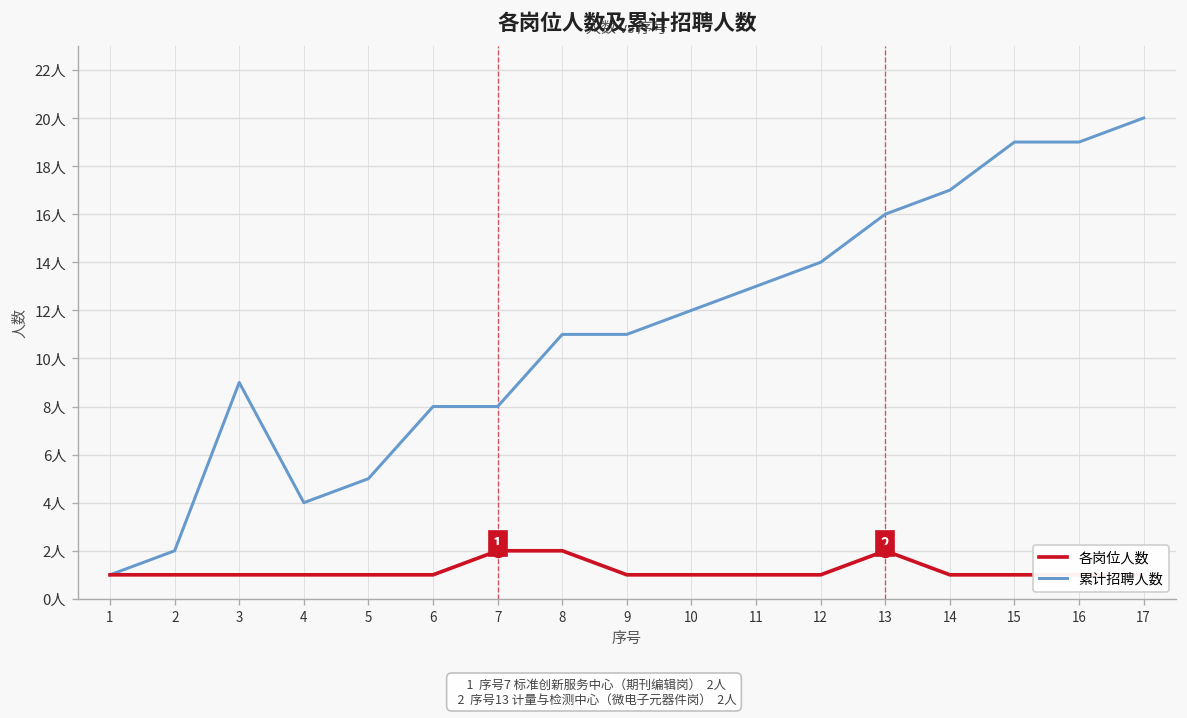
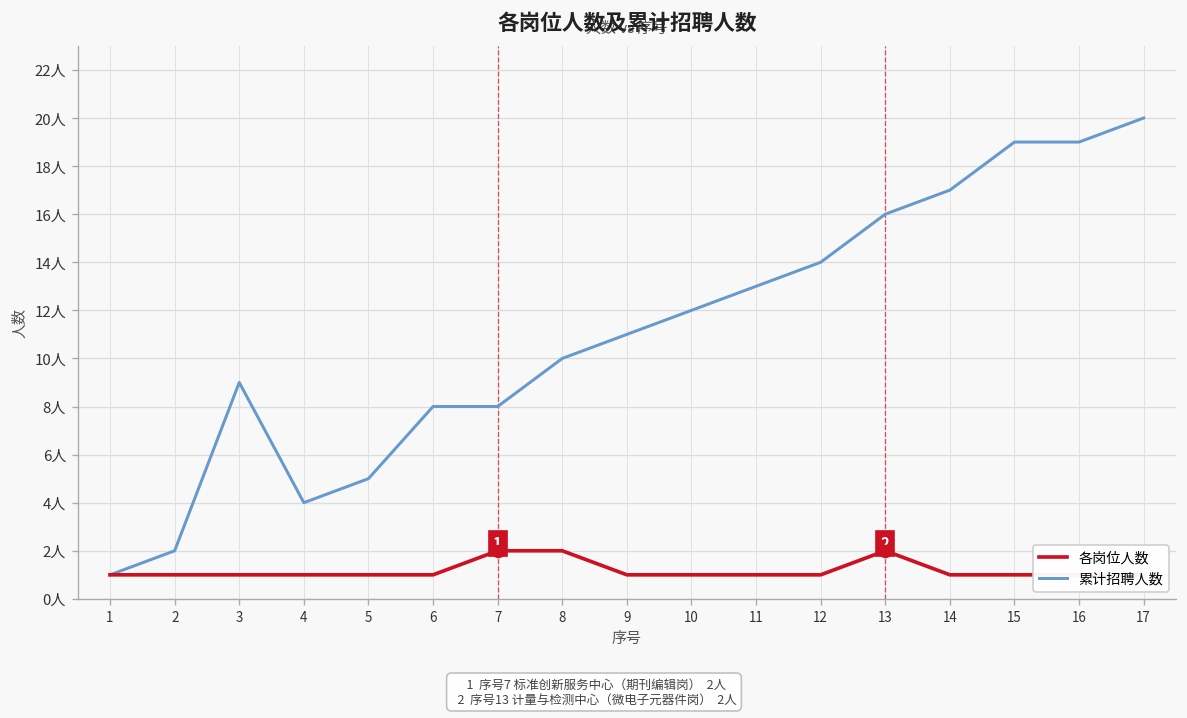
累计招聘人数, 8: 11人 -> 10人
